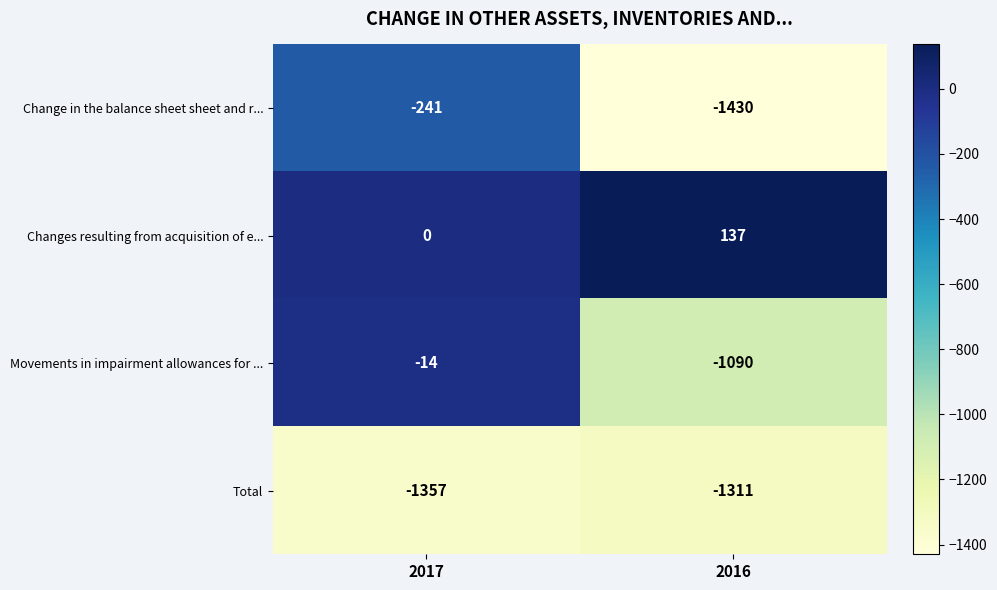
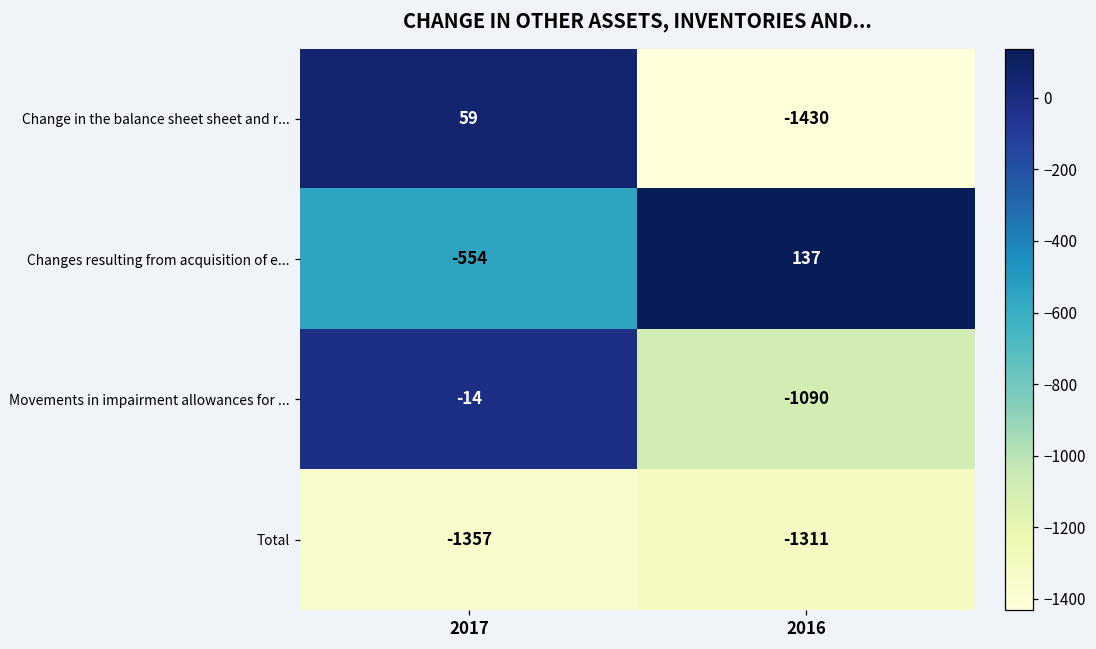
Change in the balance sheet sheet and r..., 2017: -241 -> 59
Changes resulting from acquisition of e..., 2017: 0 -> -554
